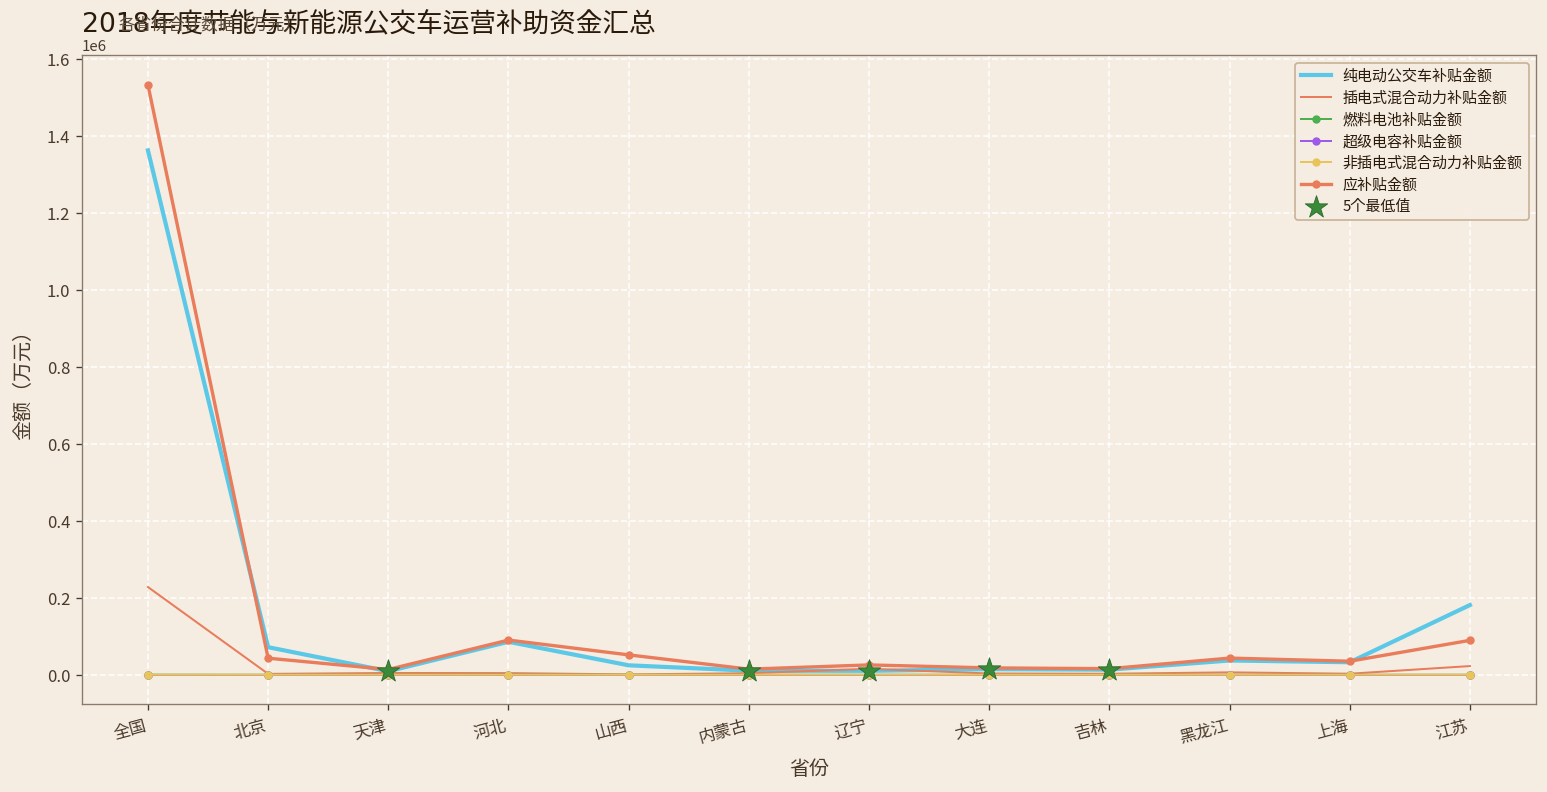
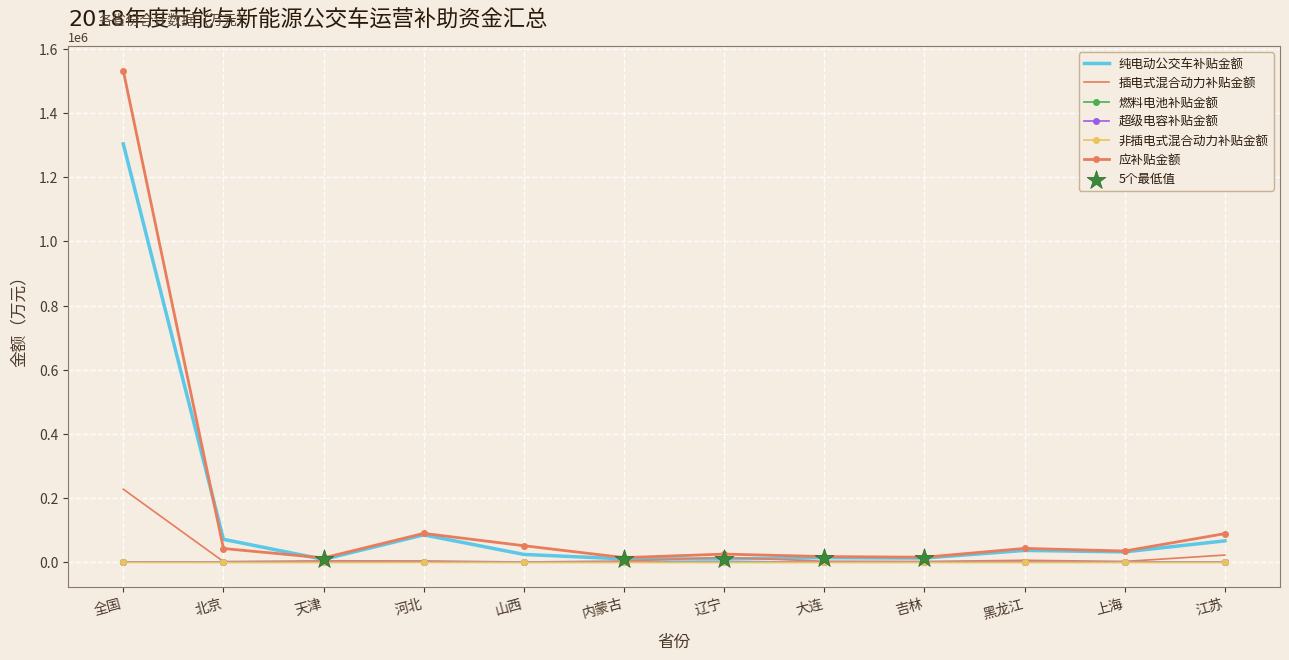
纯电动公交车补贴金额, 全国: 1360000 -> 1300000
纯电动公交车补贴金额, 江苏: 180000 -> 70000
